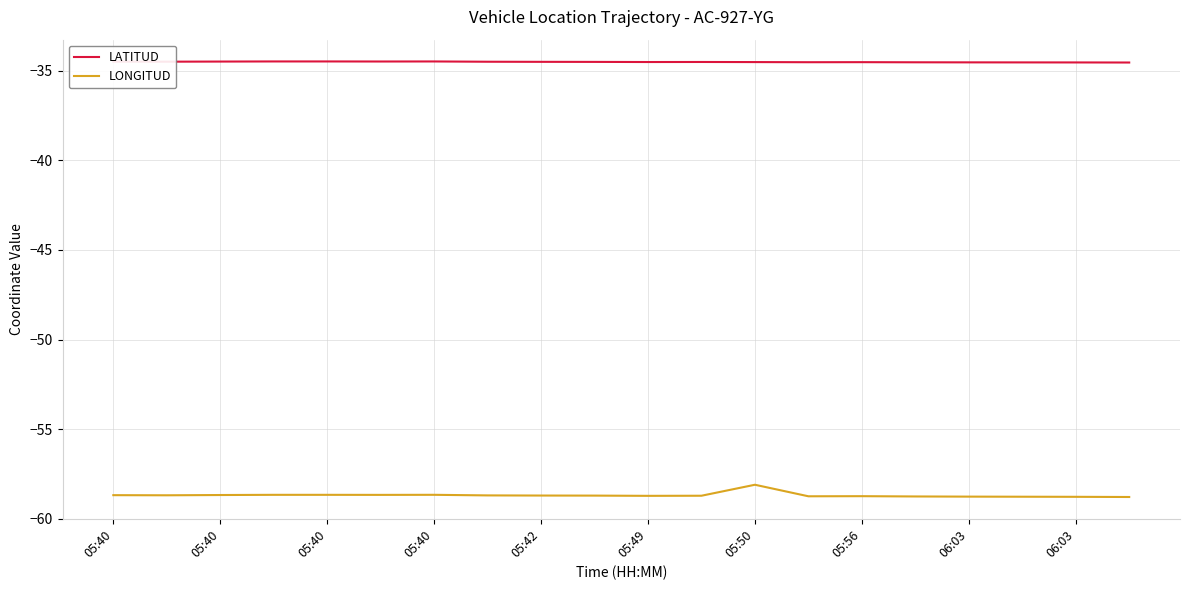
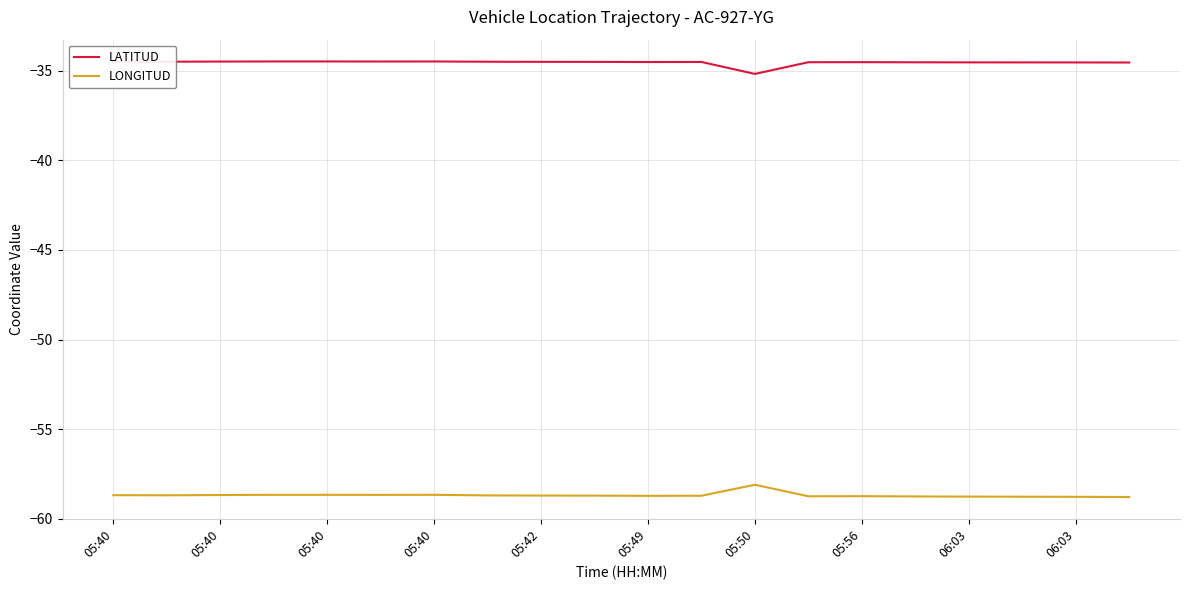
LATITUD, 05:50: -34.5 -> -35.2
